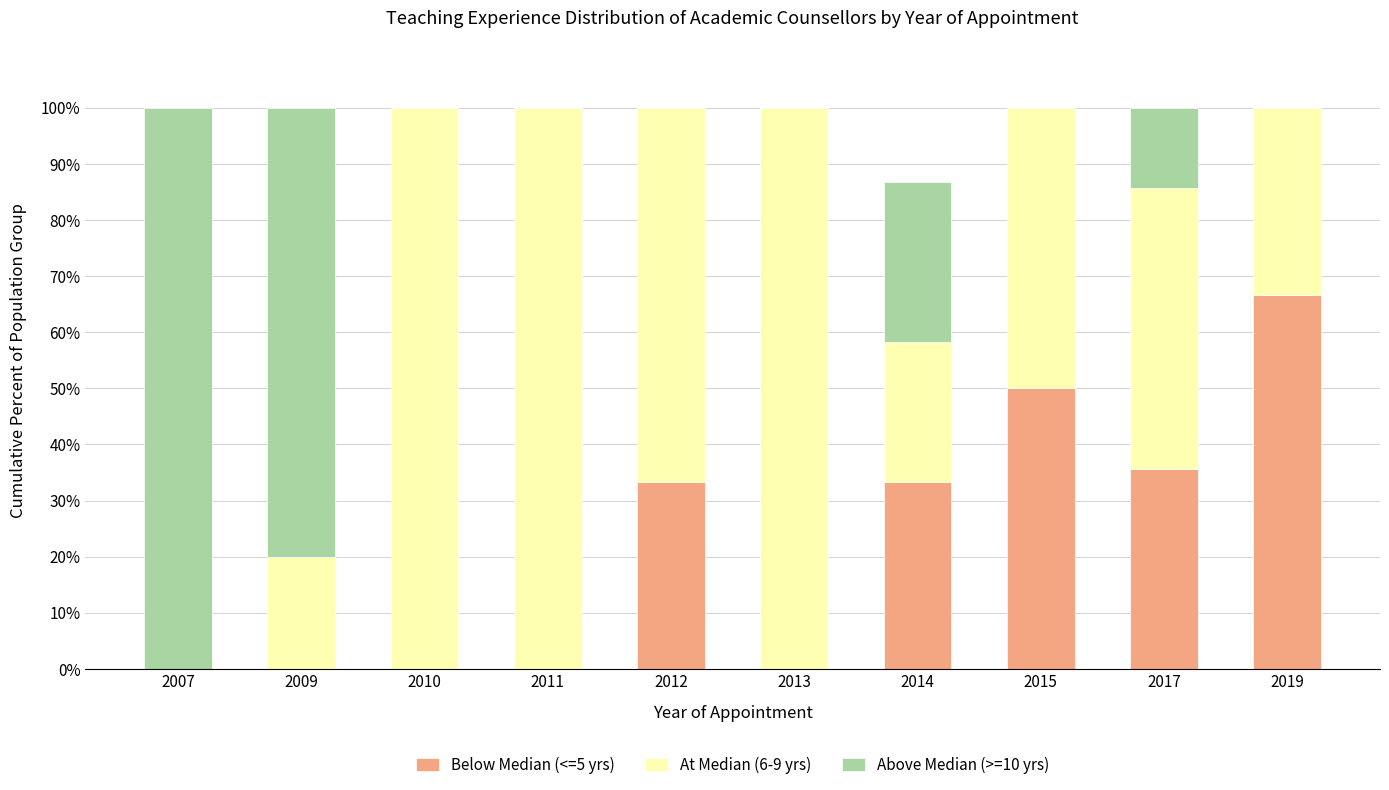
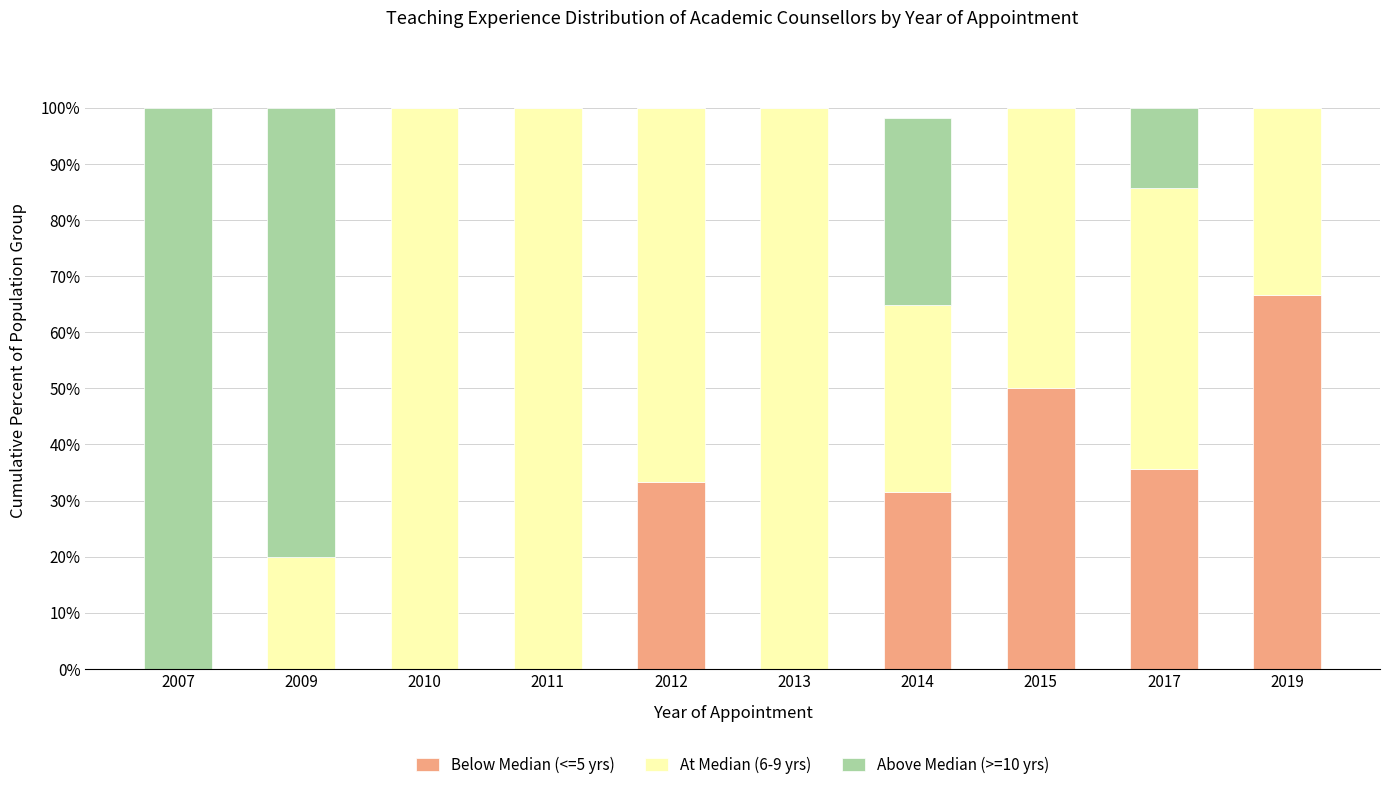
Below Median (<=5 yrs), 2014: 33% -> 32%
At Median (6-9 yrs), 2014: 25% -> 33%
Above Median (>=10 yrs), 2014: 28% -> 33%
